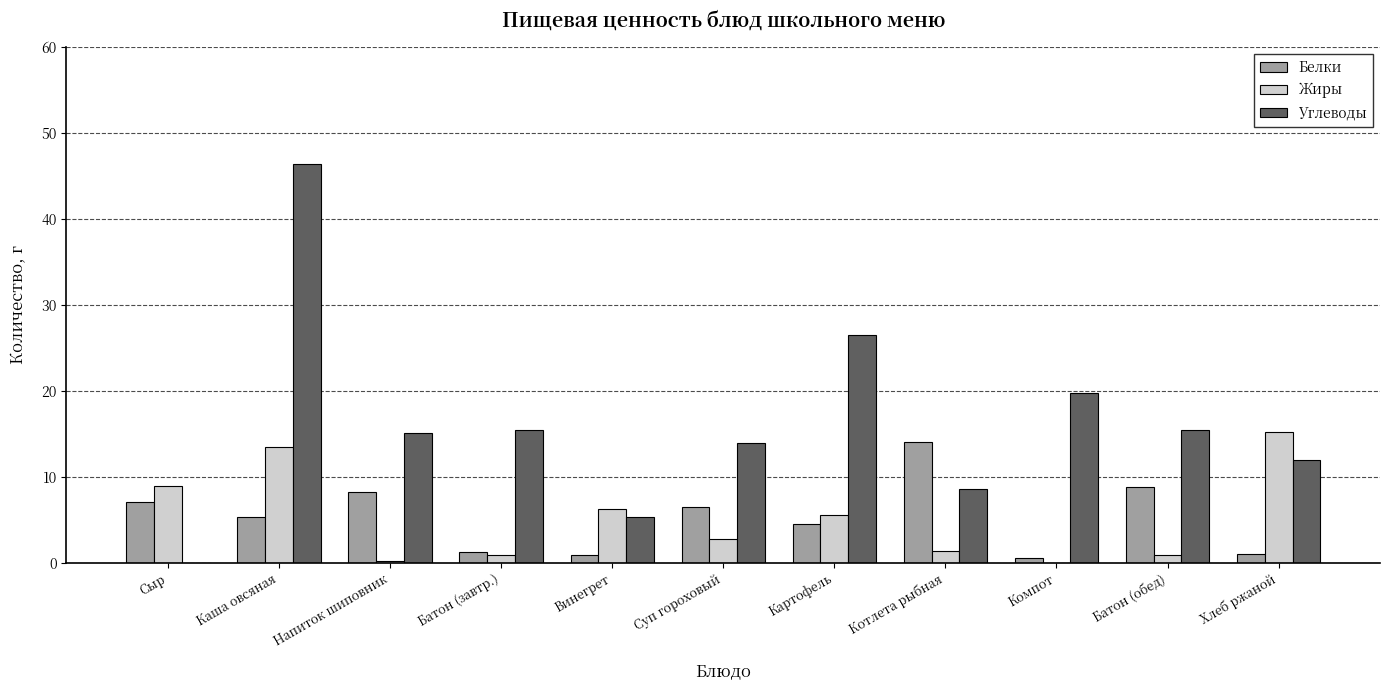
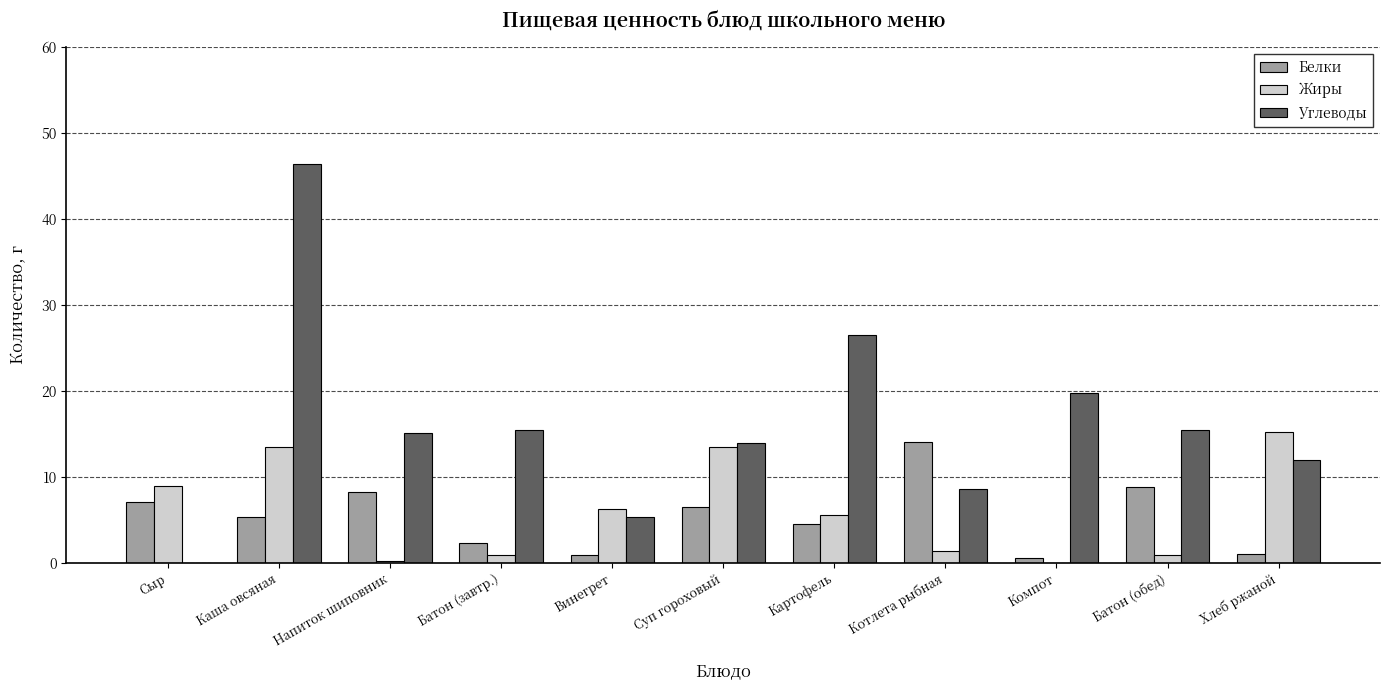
Белки, Батон (завтр.): 1 -> 2
Жиры, Суп гороховый: 3 -> 13
